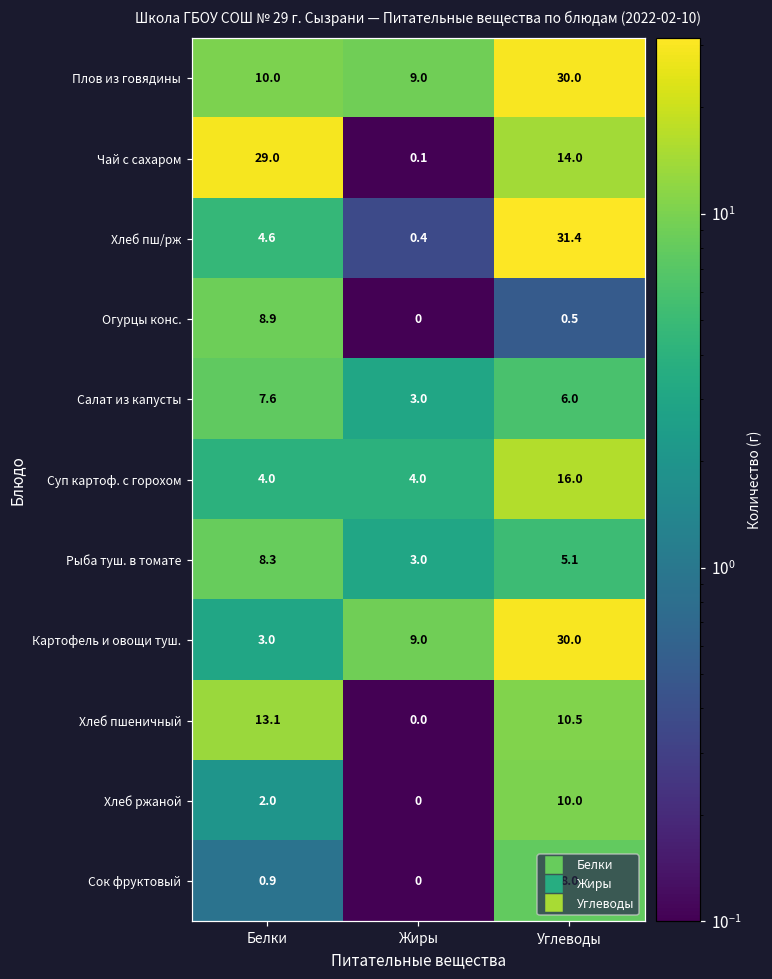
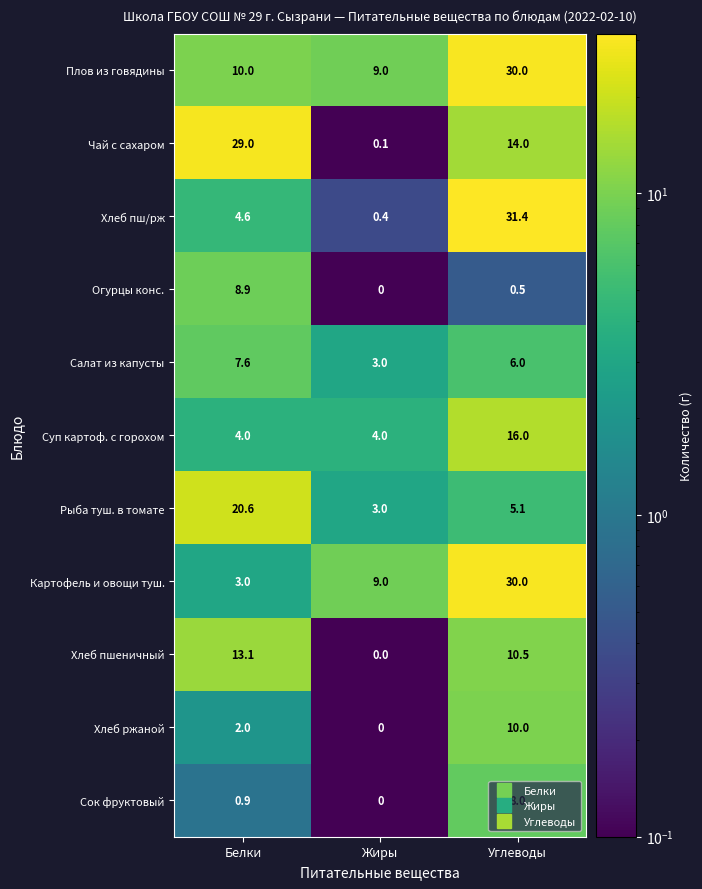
Рыба туш. в томате, Белки: 8.3 -> 20.6
